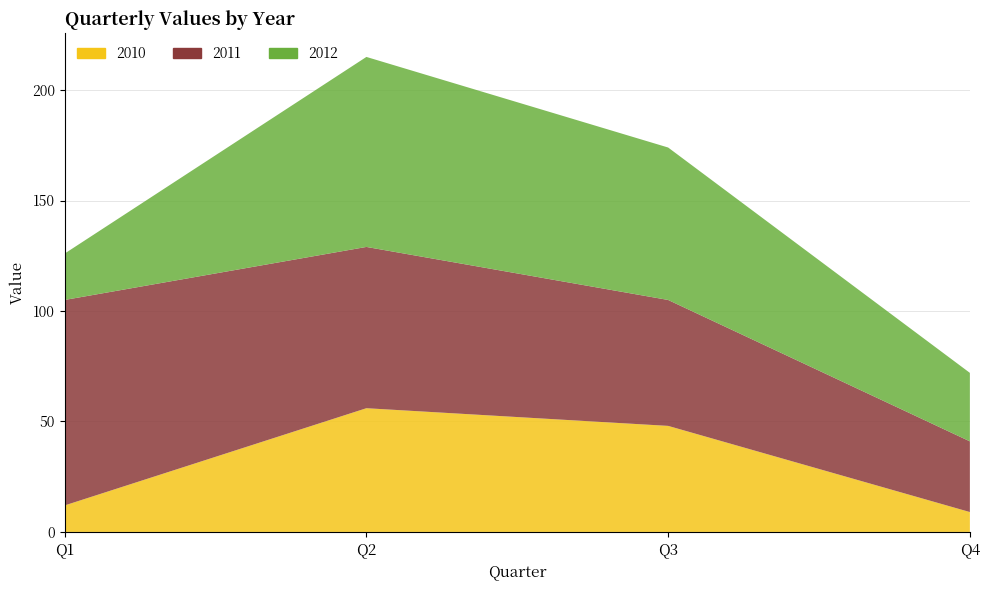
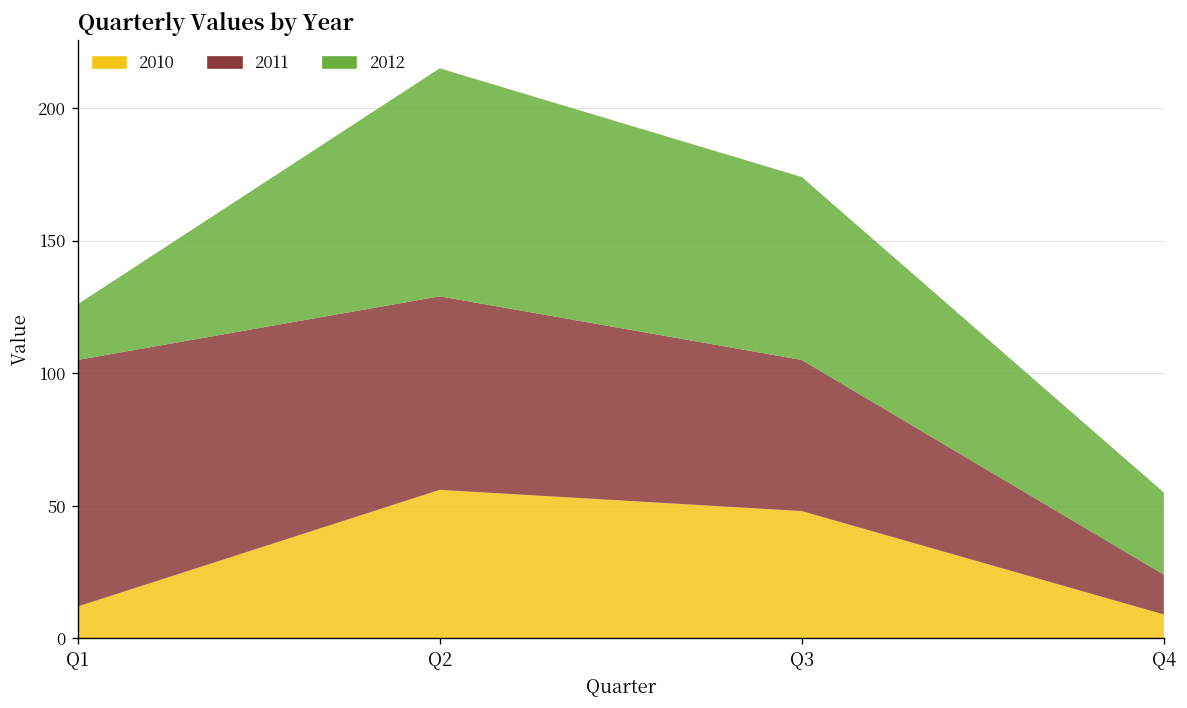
2011, Q4: 32 -> 15
